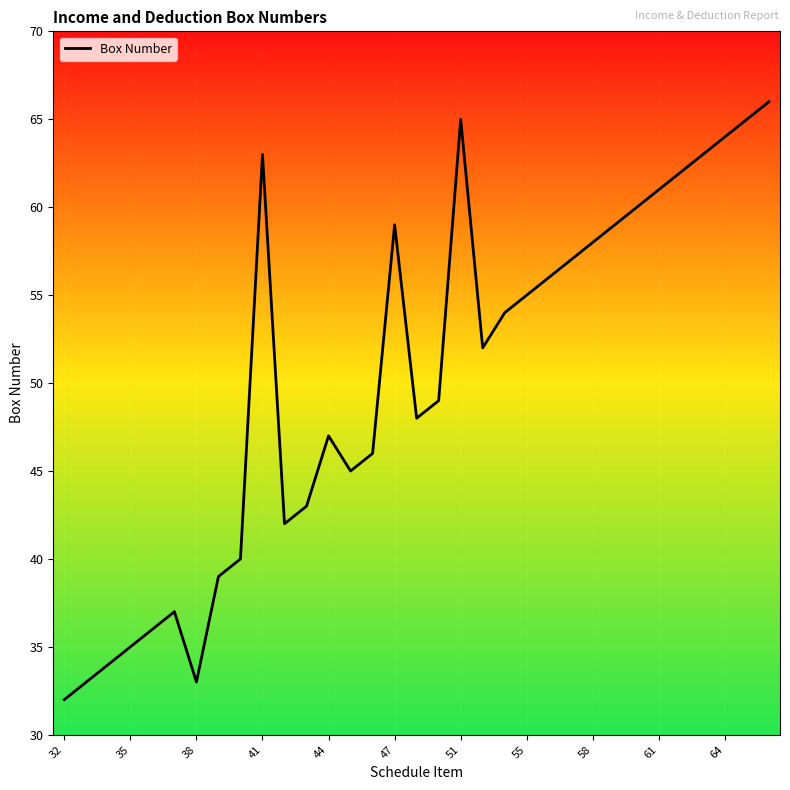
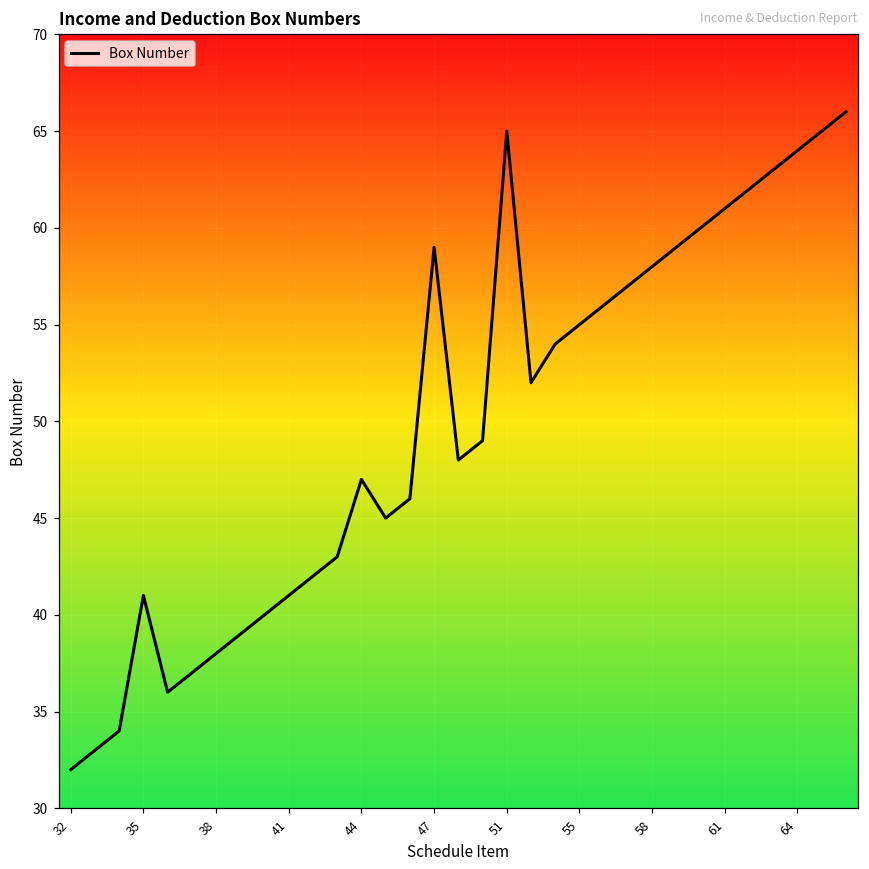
35: 35 -> 41
38: 33 -> 38
41: 63 -> 41
